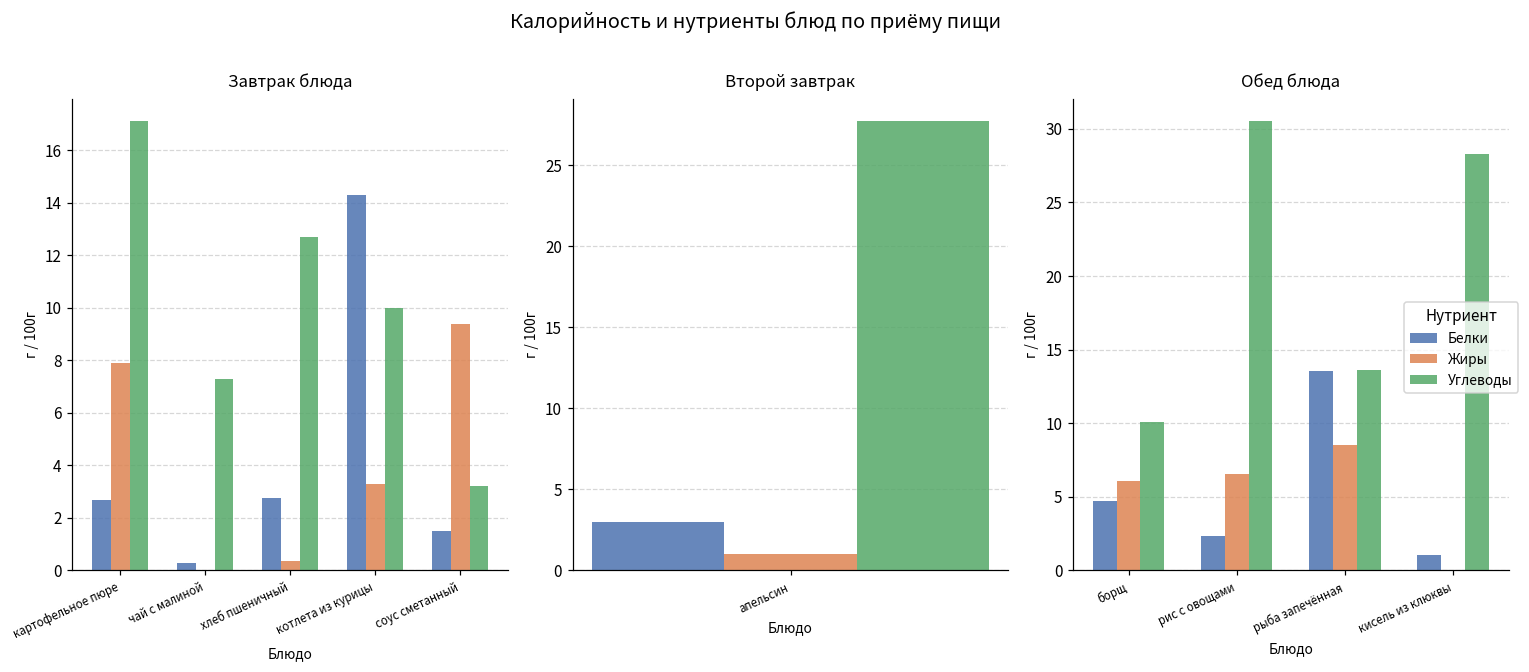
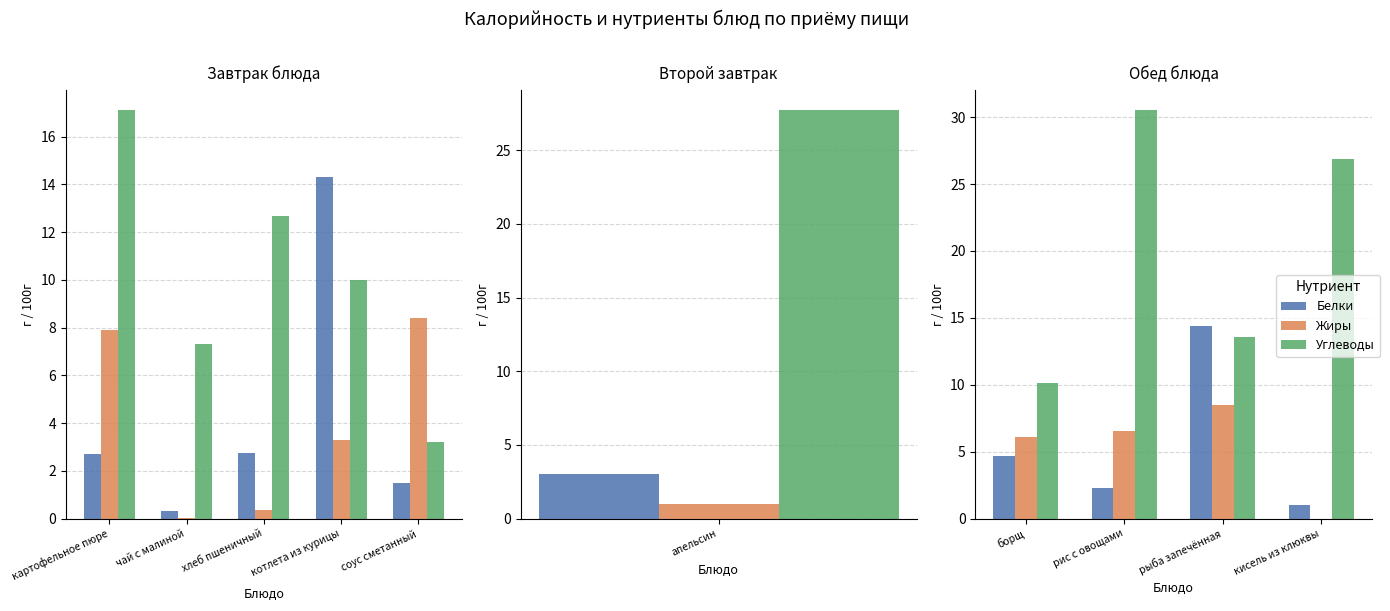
Завтрак блюда, Жиры, соус сметанный: 9.4 -> 8.4
Обед блюда, Белки, рыба запечённая: 13.6 -> 14.4
Обед блюда, Углеводы, кисель из клюквы: 28.3 -> 26.9
